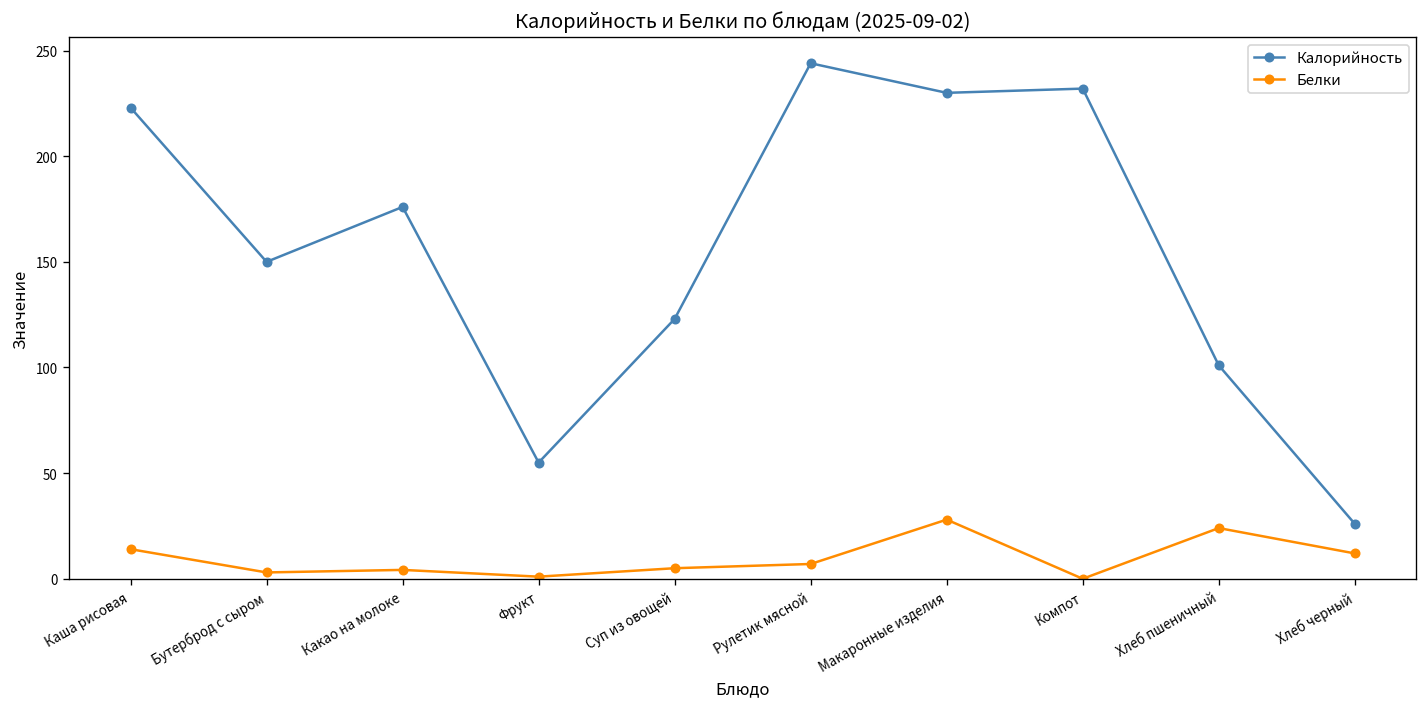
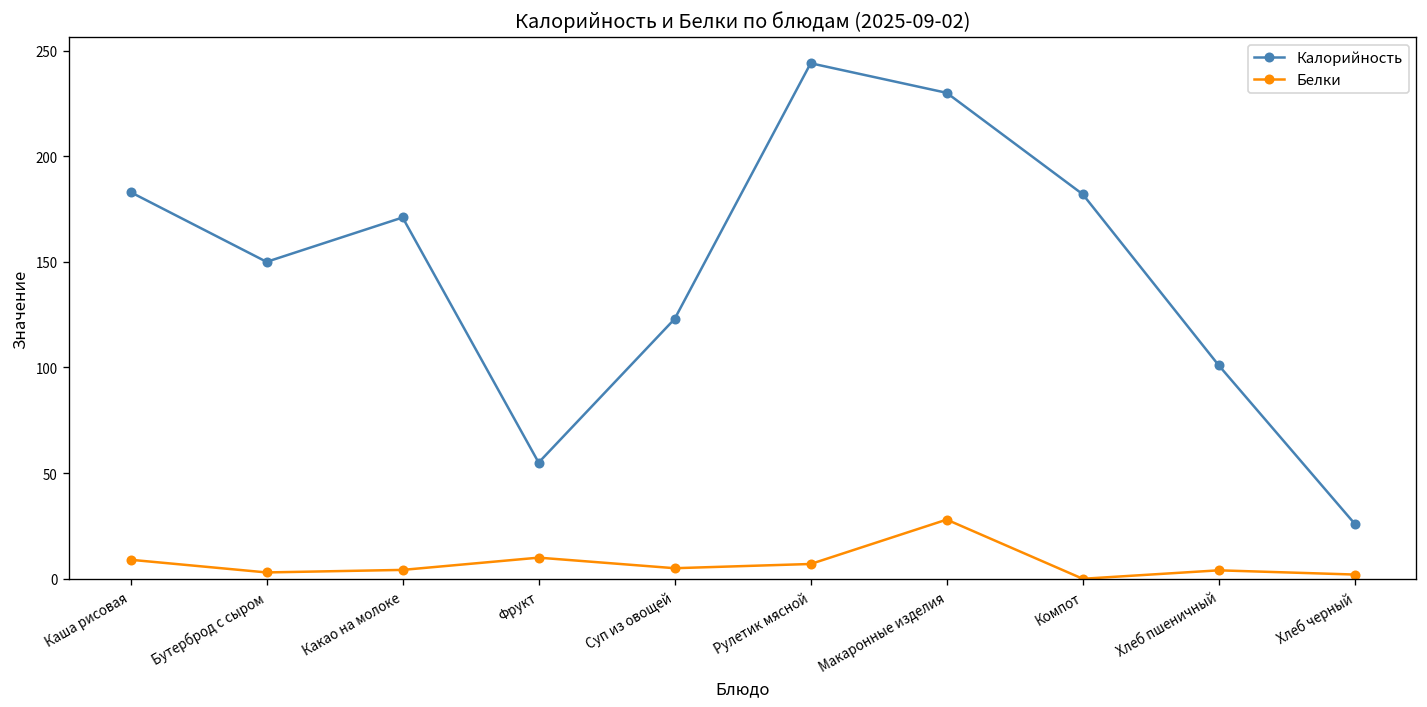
Калорийность, Каша рисовая: 223 -> 183
Белки, Каша рисовая: 14 -> 9
Калорийность, Какао на молоке: 176 -> 171
Белки, Фрукт: 1 -> 10
Калорийность, Компот: 232 -> 182
Белки, Хлеб пшеничный: 24 -> 4
Белки, Хлеб черный: 12 -> 2
